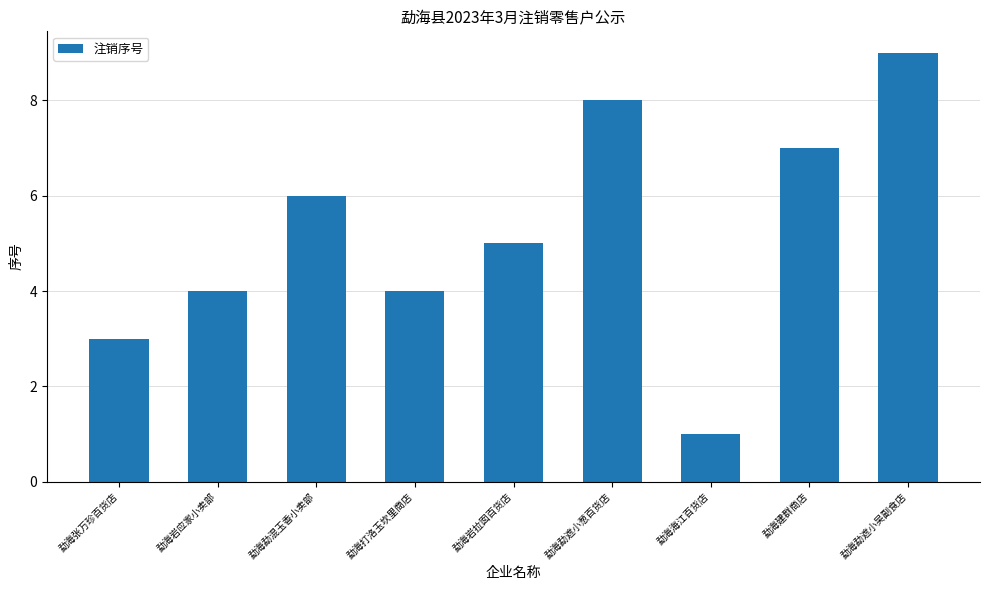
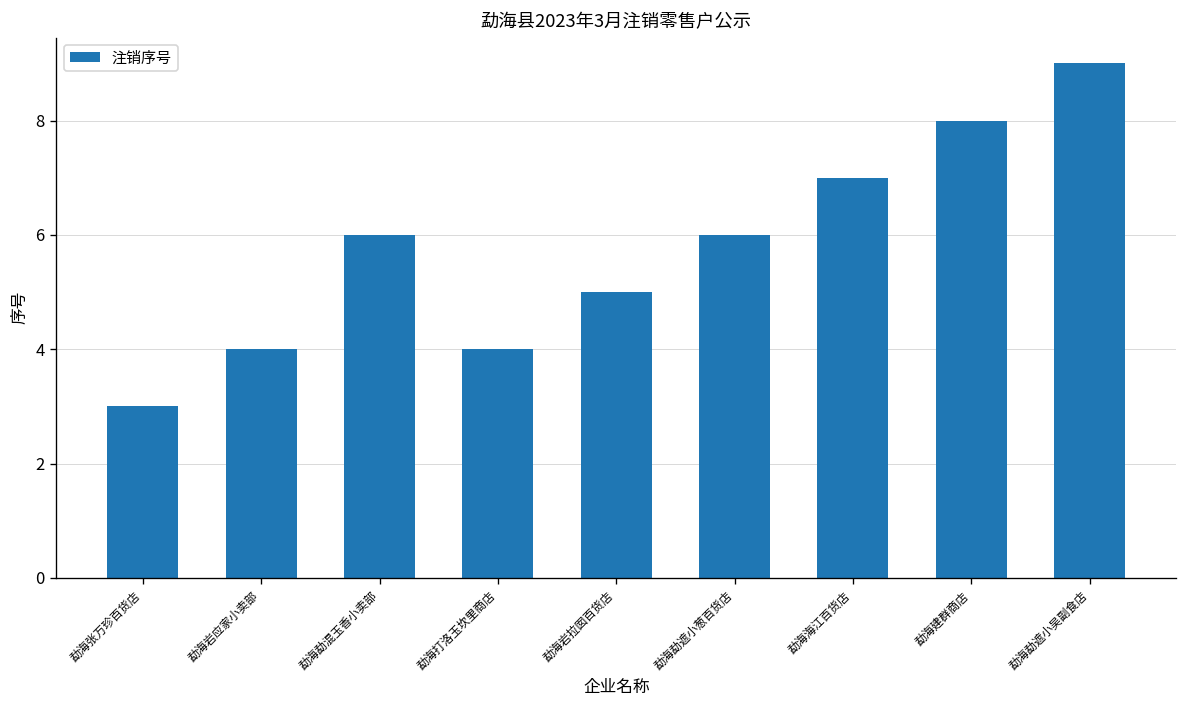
勐海勐遮小葱百货店: 8 -> 6
勐海海江百货店: 1 -> 7
勐海建群商店: 7 -> 8
